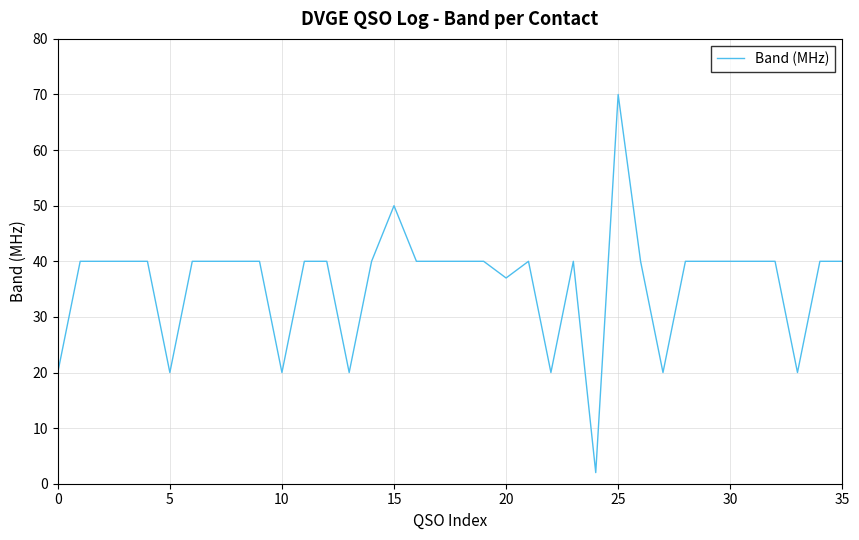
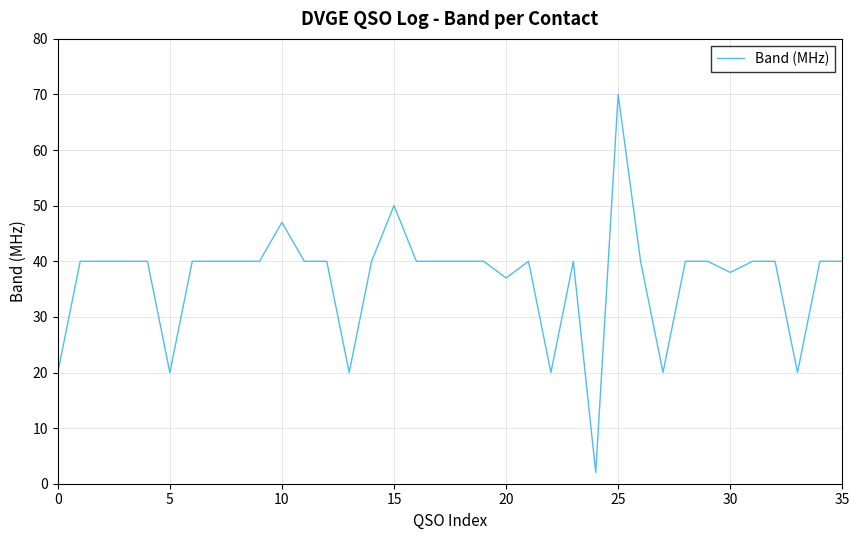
10: 20 -> 47
30: 40 -> 38
